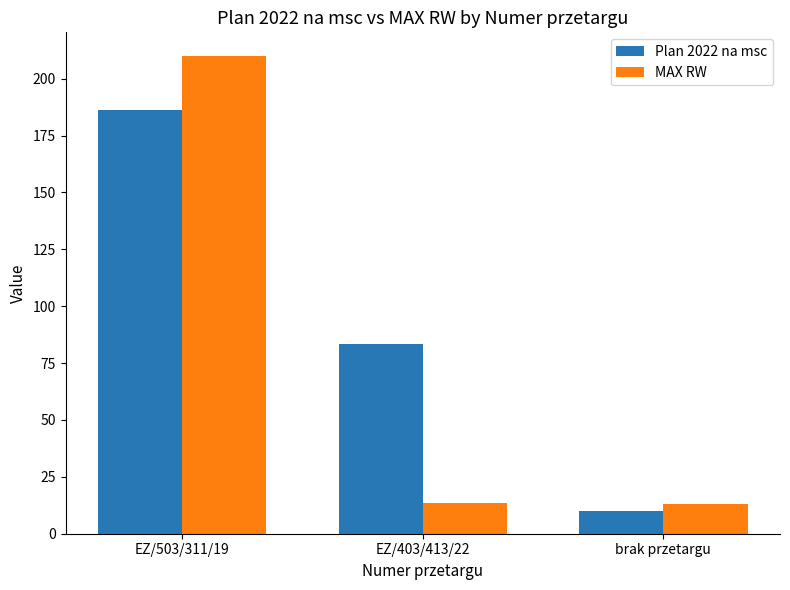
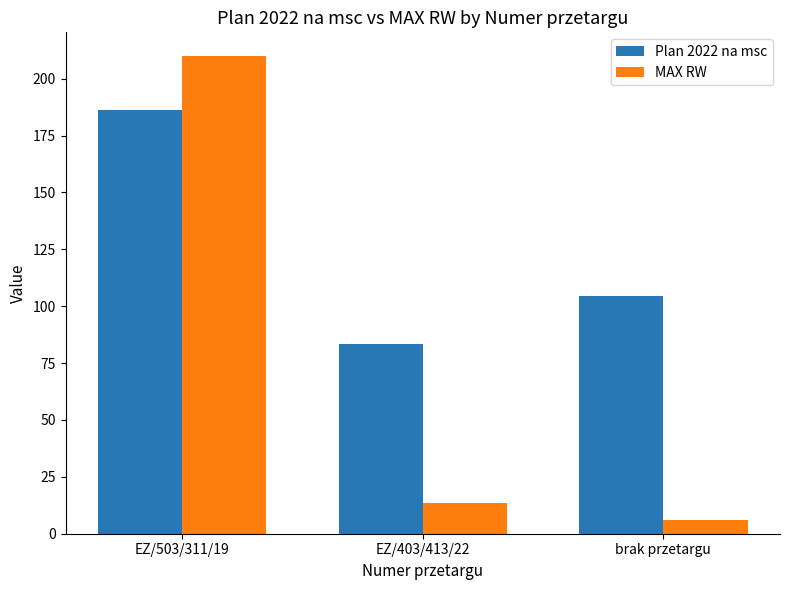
Plan 2022 na msc, brak przetargu: 10 -> 105
MAX RW, brak przetargu: 13 -> 6
